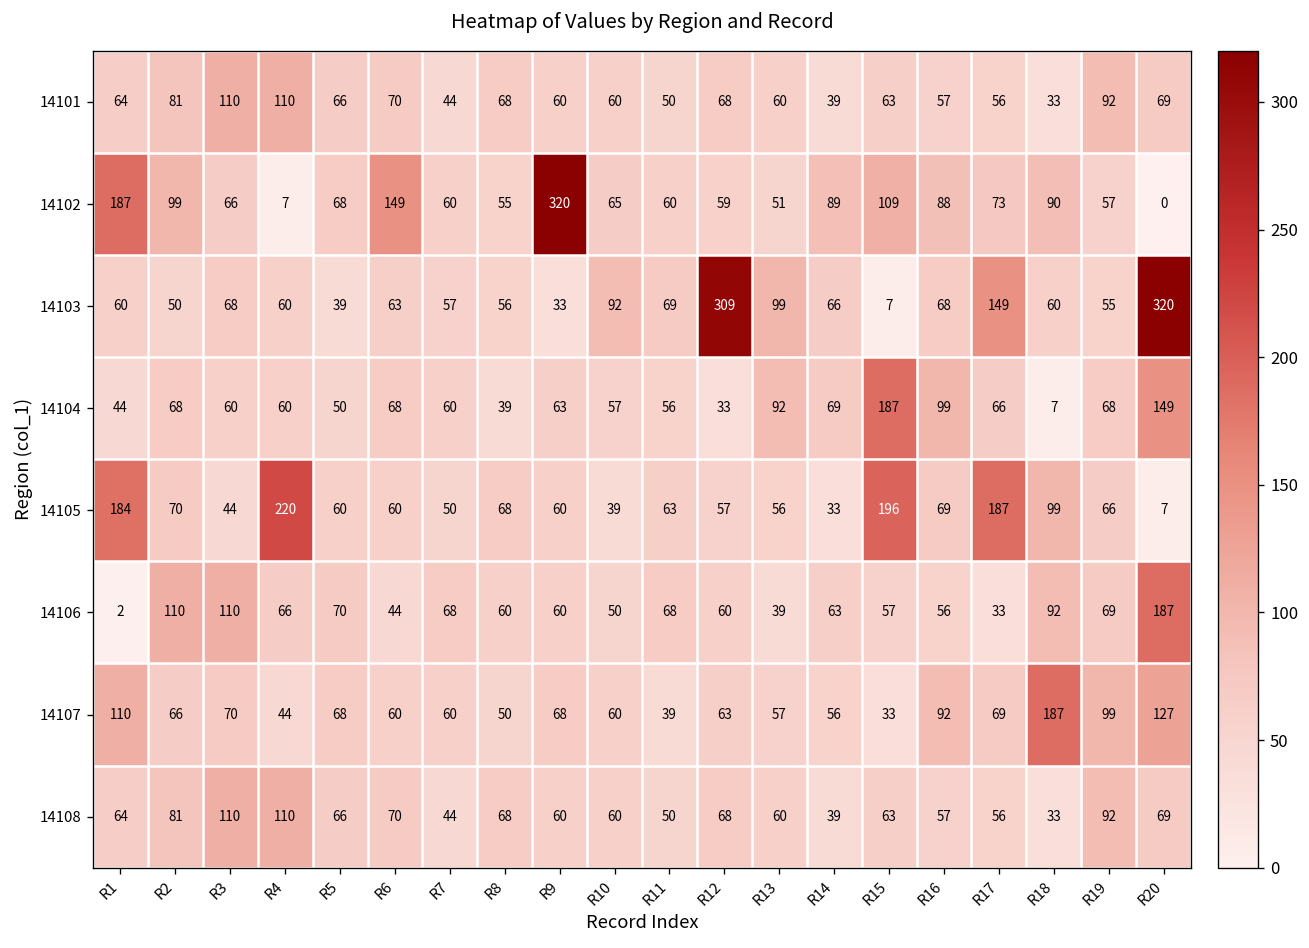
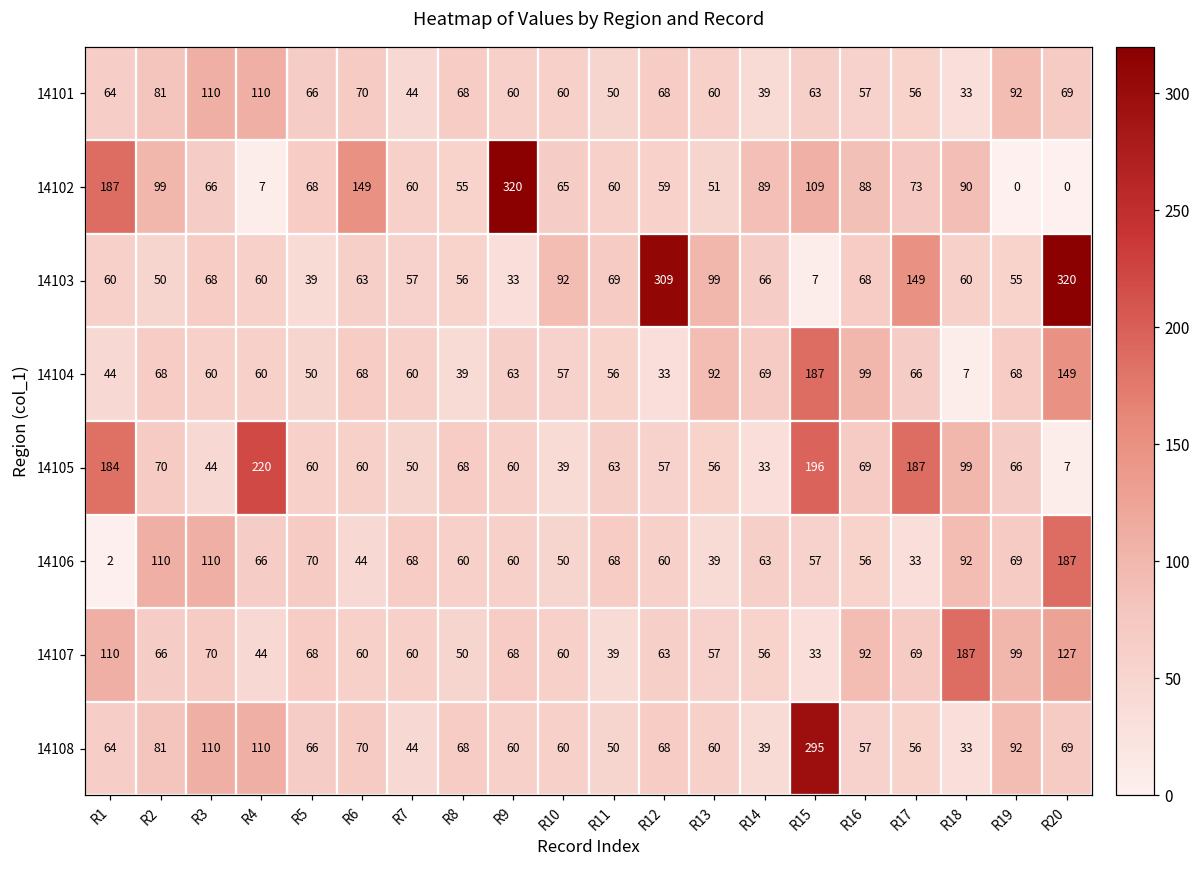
14102, R19: 57 -> 0
14108, R15: 63 -> 295
